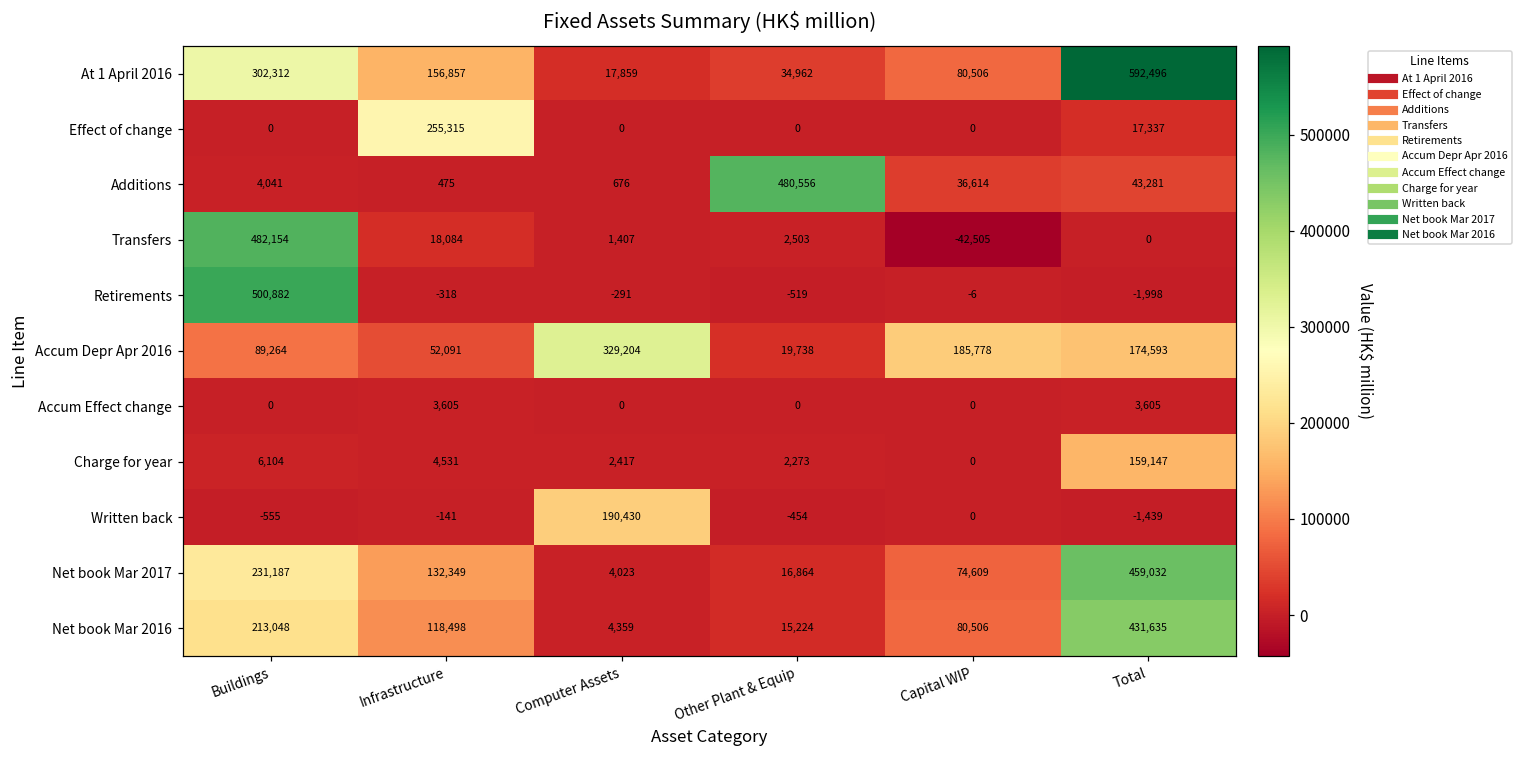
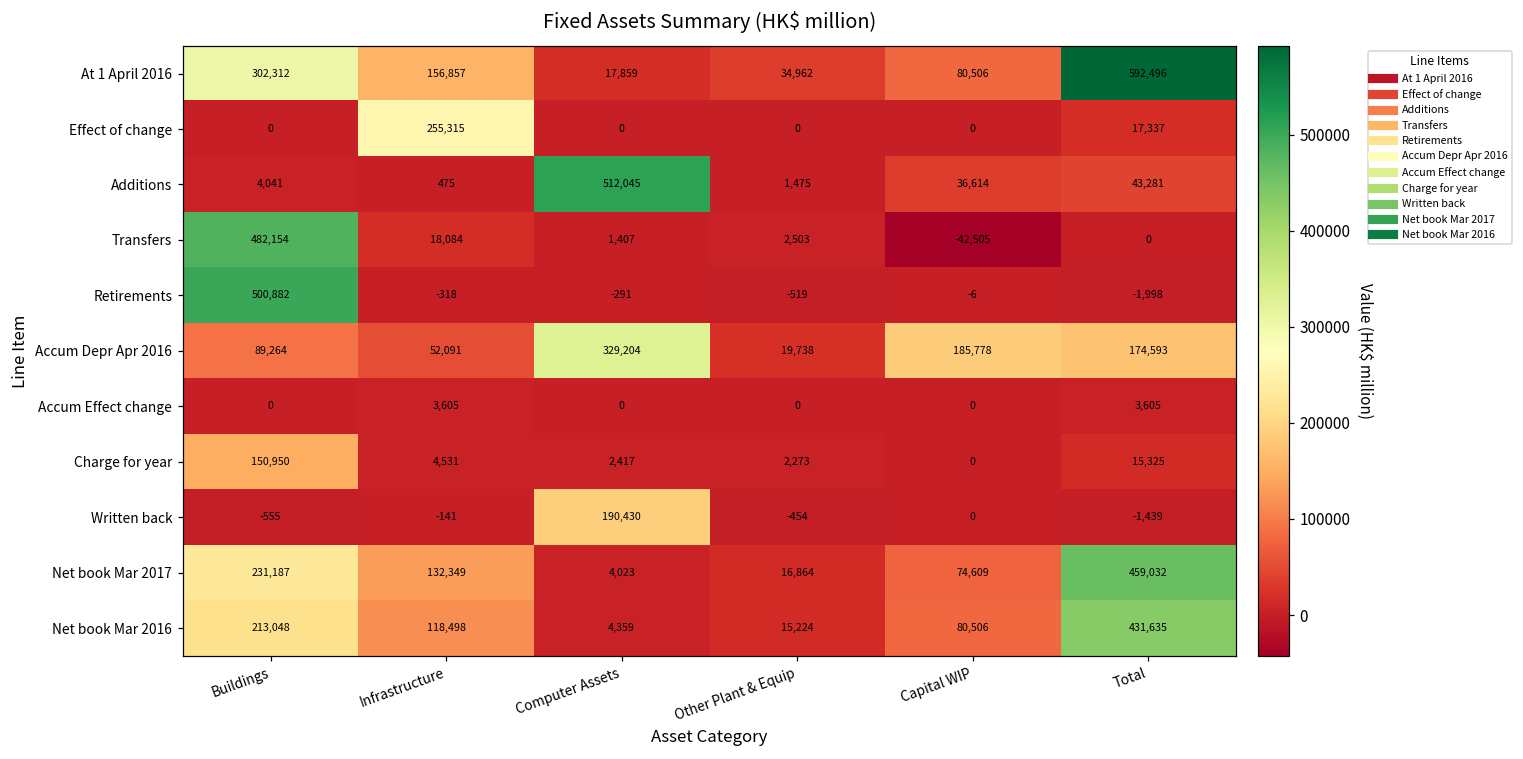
Additions, Computer Assets: 676 -> 512,045
Additions, Other Plant & Equip: 480,556 -> 1,475
Charge for year, Buildings: 6,104 -> 150,950
Charge for year, Total: 159,147 -> 15,325
